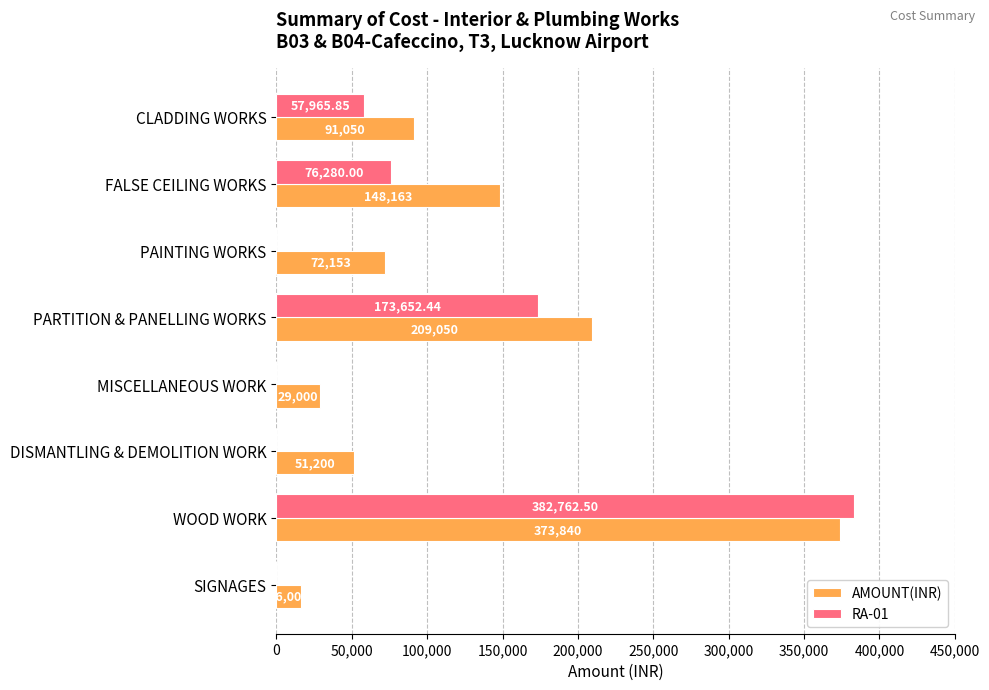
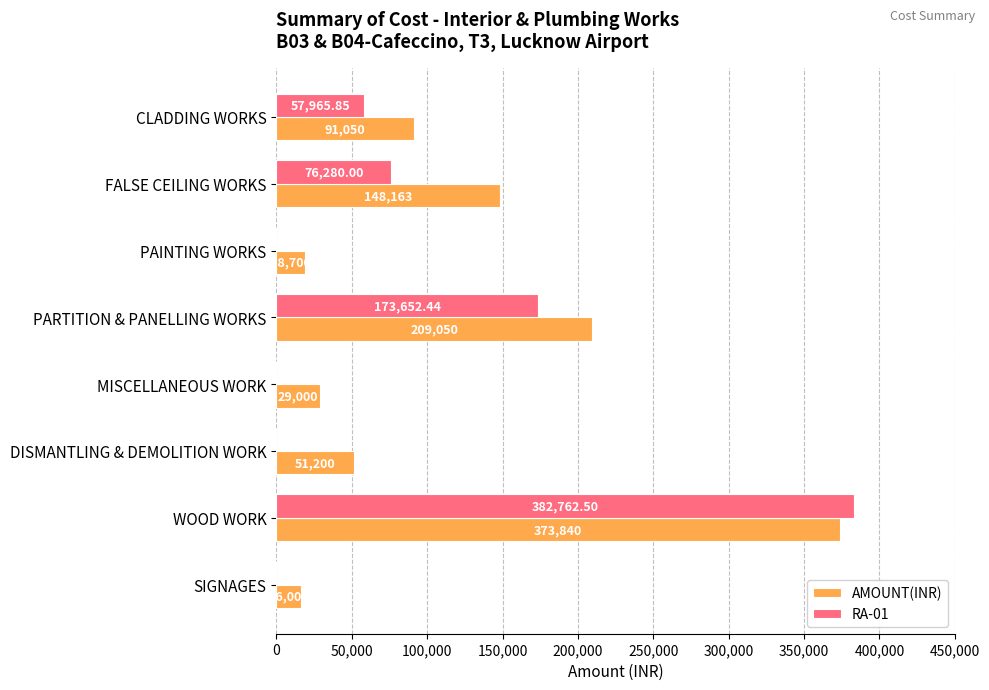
AMOUNT(INR), PAINTING WORKS: 72,153 -> 18,700
